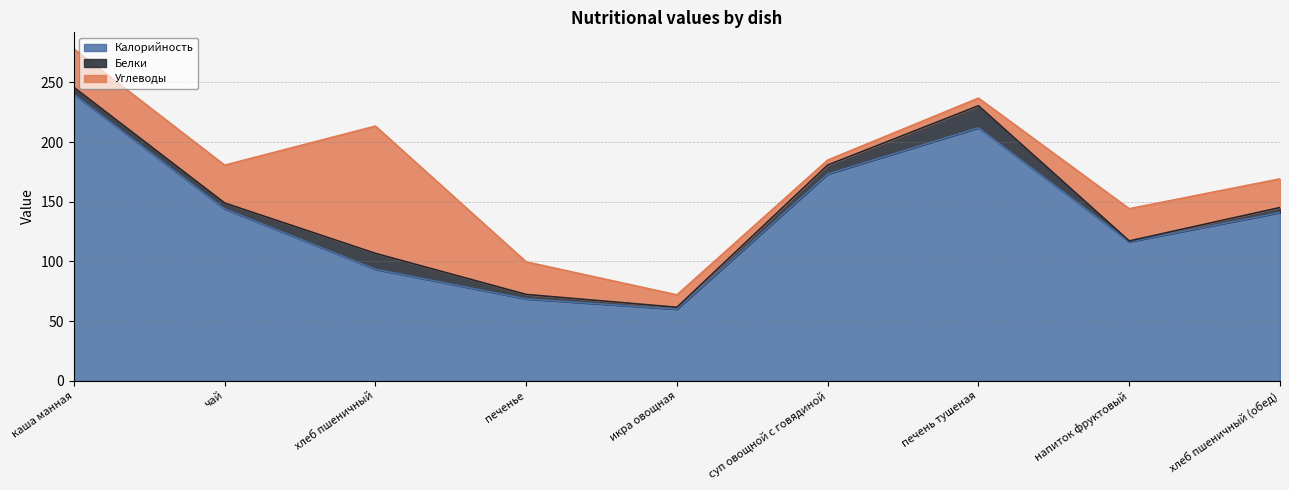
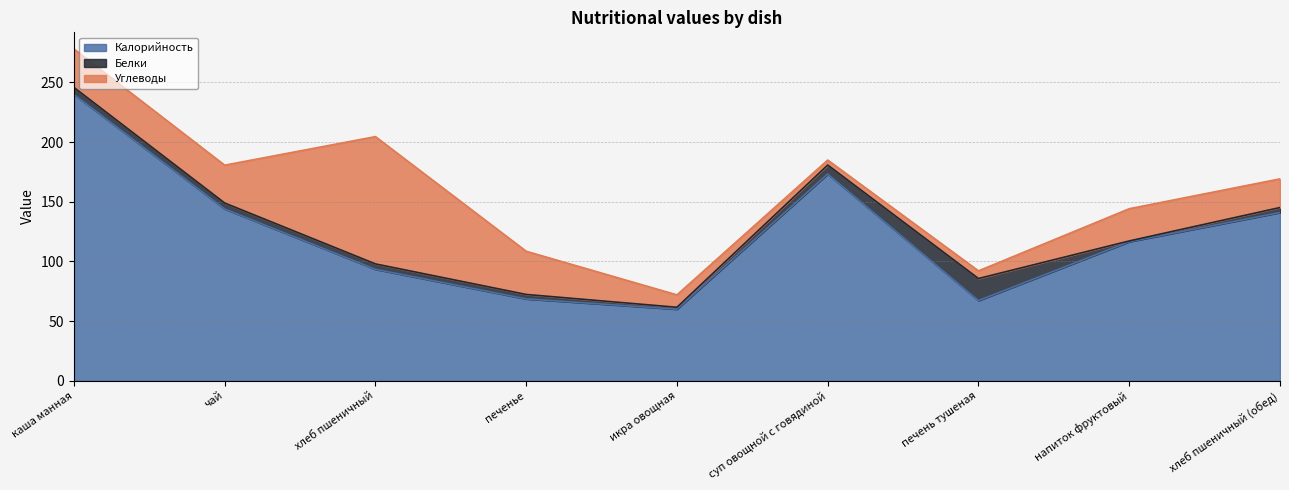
Белки, хлеб пшеничный: 13 -> 5
Углеводы, печенье: 27 -> 36
Калорийность, печень тушеная: 212 -> 67
